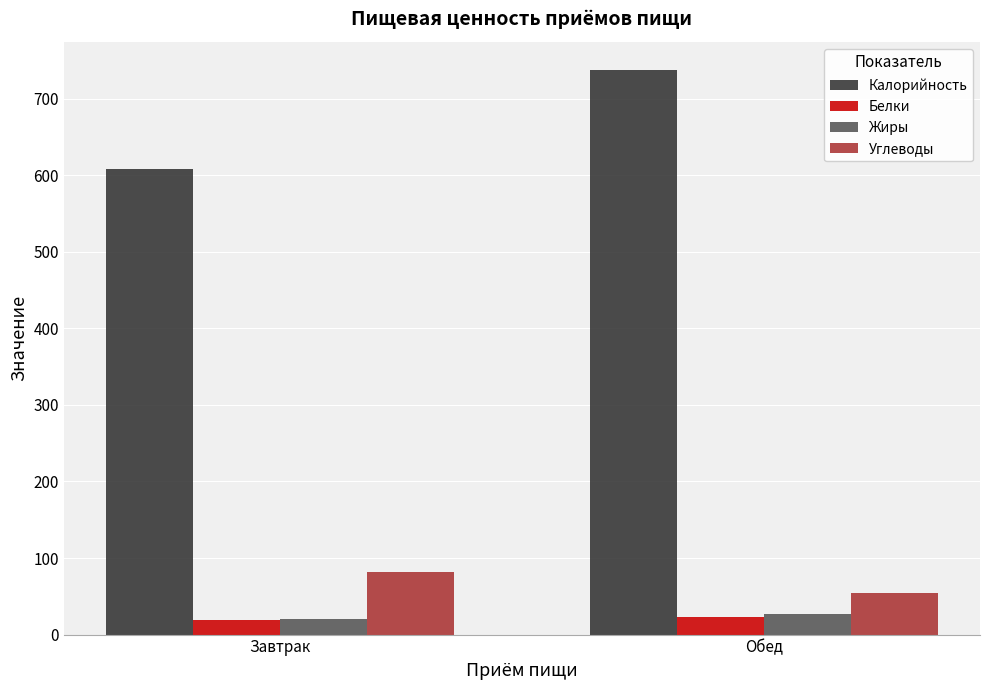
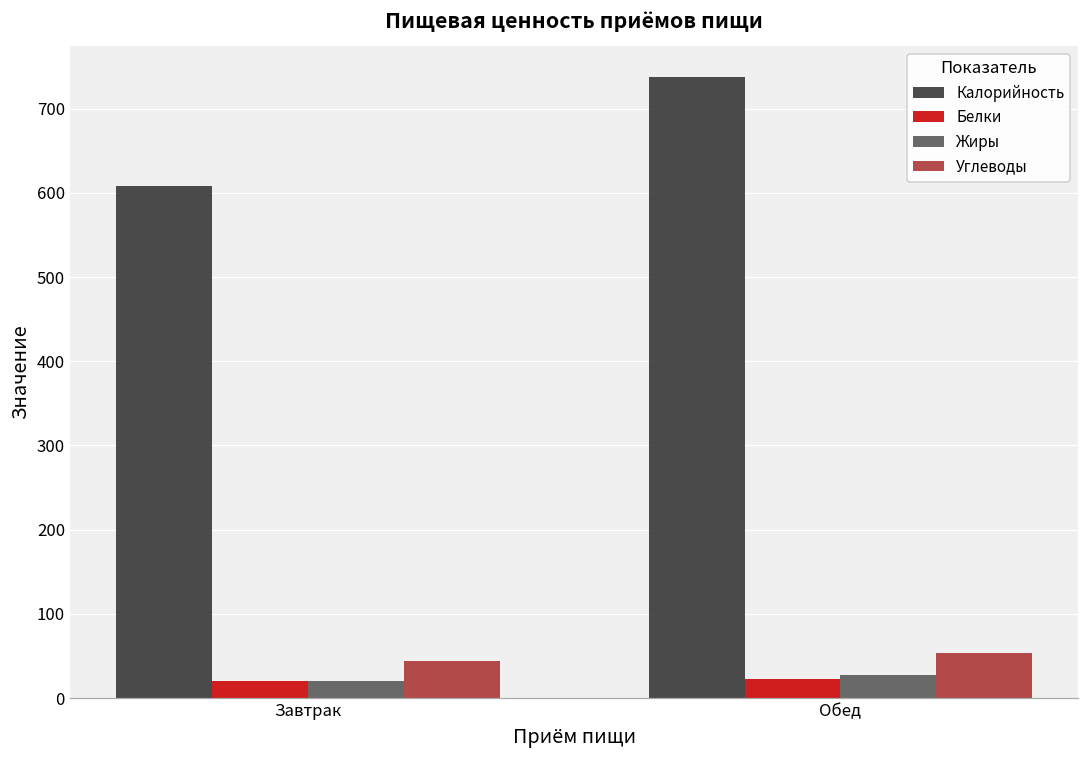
Углеводы, Завтрак: 80 -> 40
